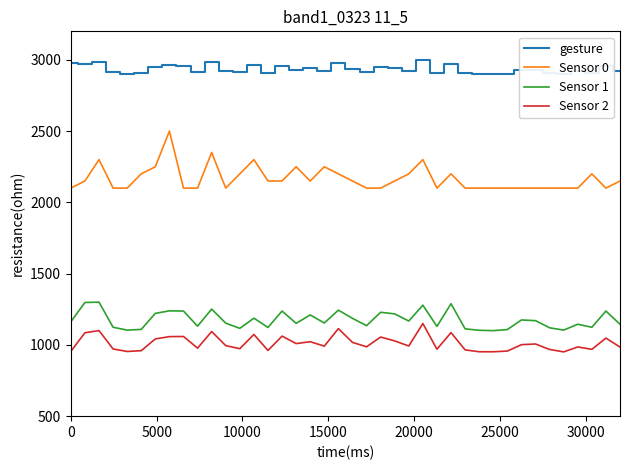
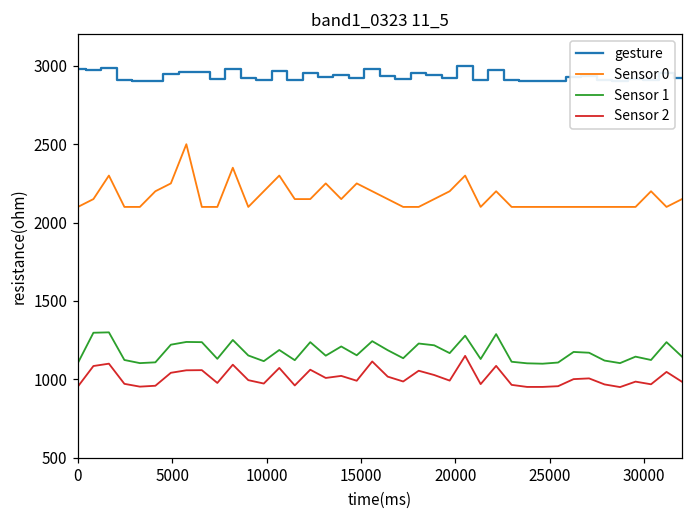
Sensor 1, 0: 1160 -> 1110
